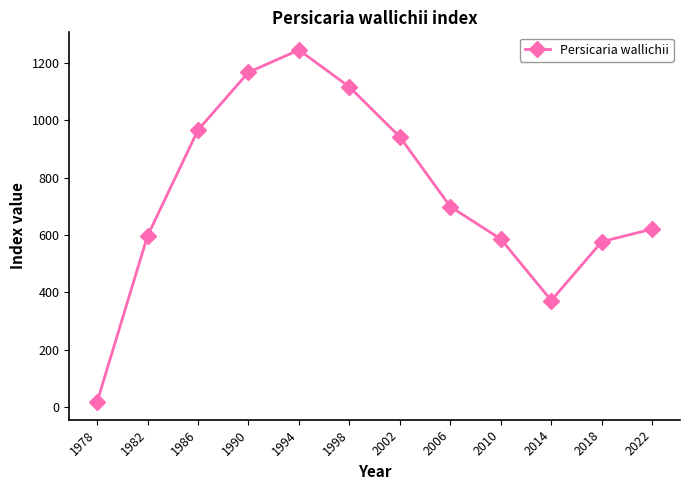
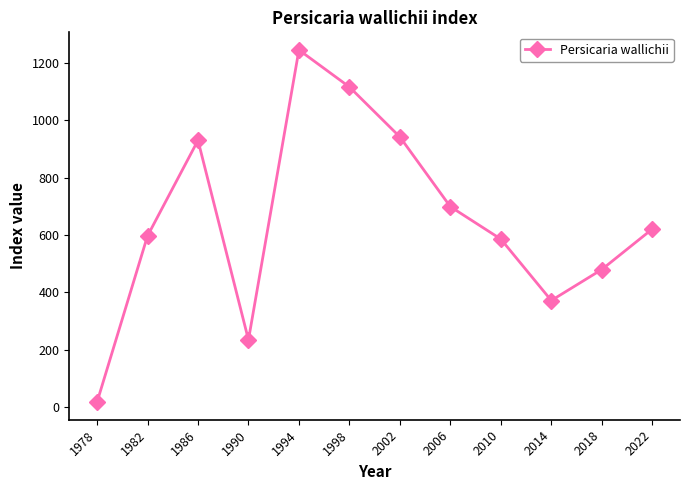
1986: 970 -> 930
1990: 1170 -> 240
2018: 580 -> 480
